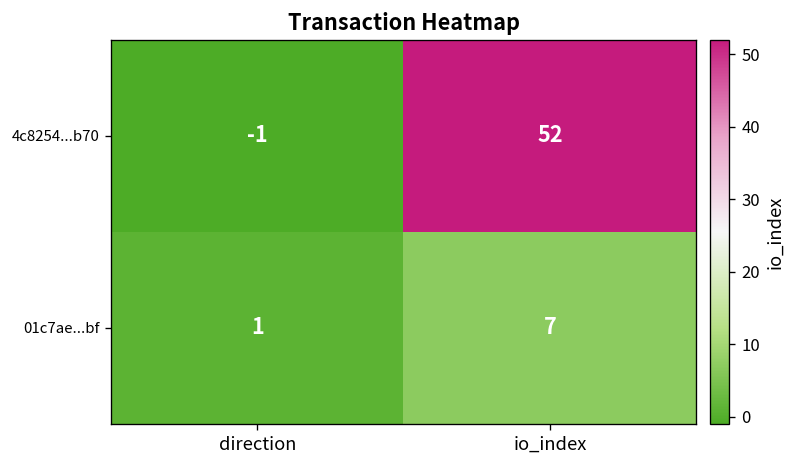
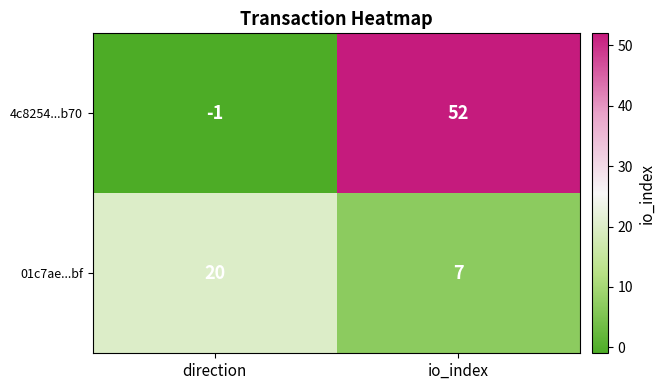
01c7ae...bf, direction: 1 -> 20
